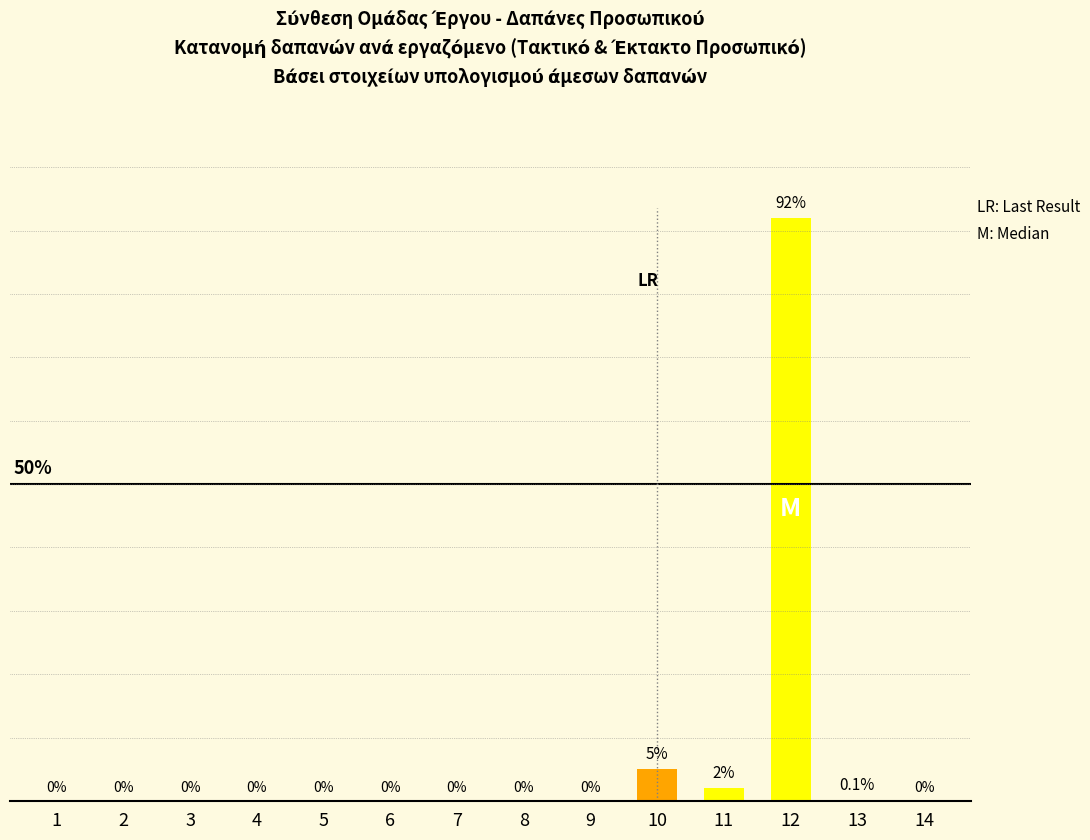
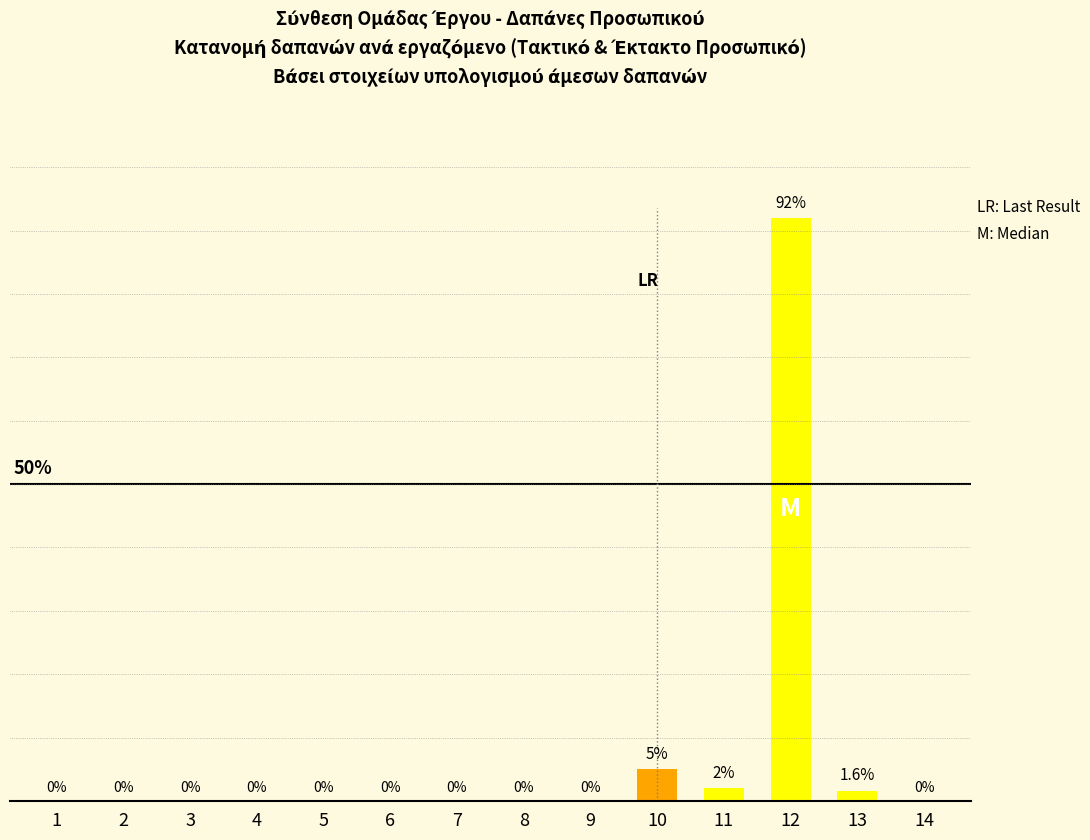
13: 0.1% -> 1.6%
